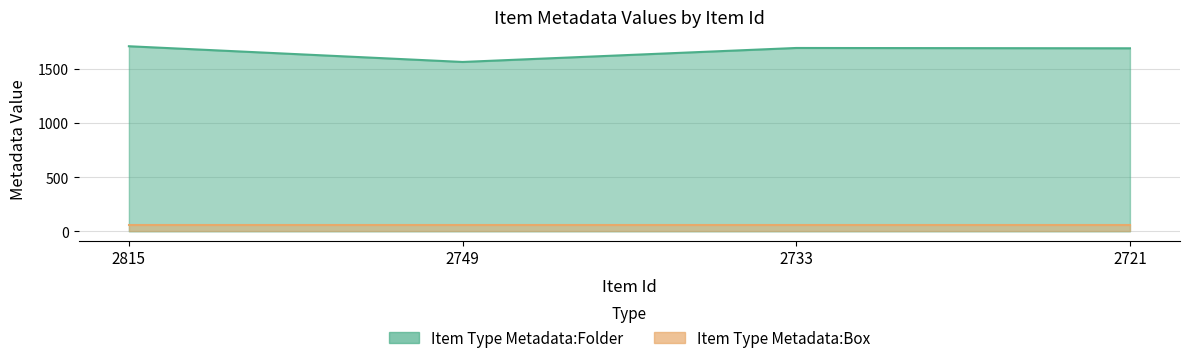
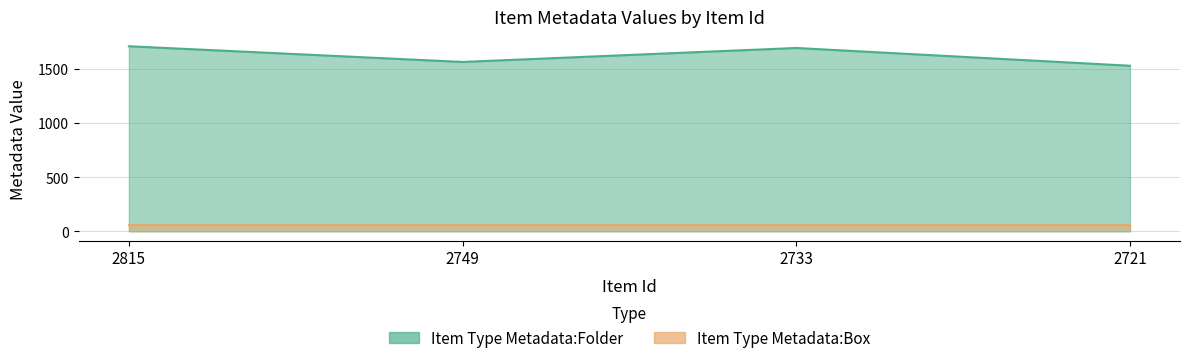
Item Type Metadata:Folder, 2721: 1690 -> 1530
